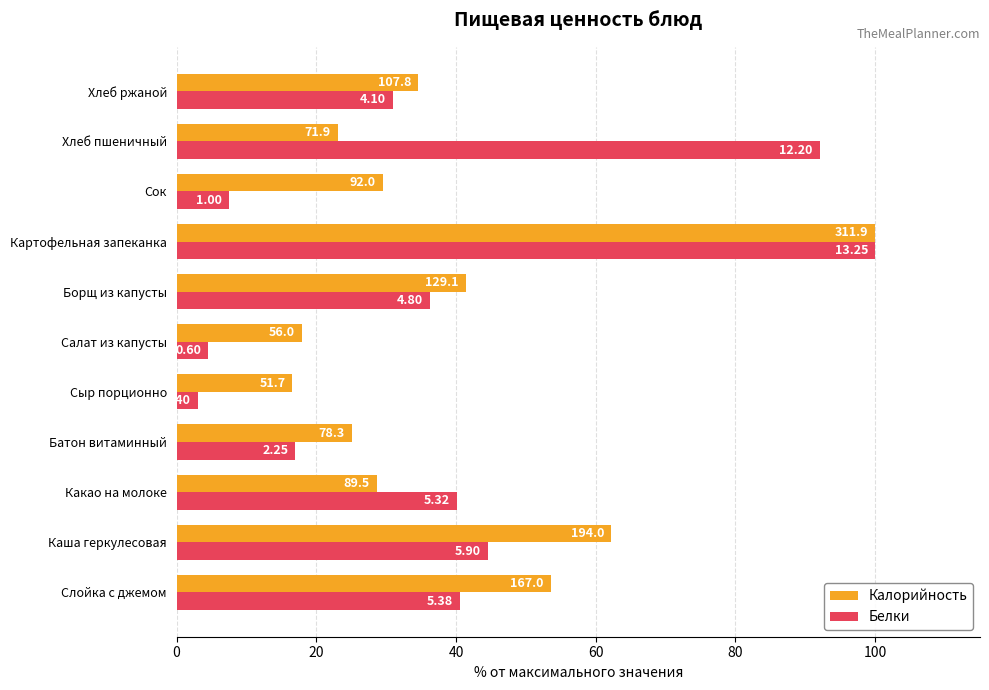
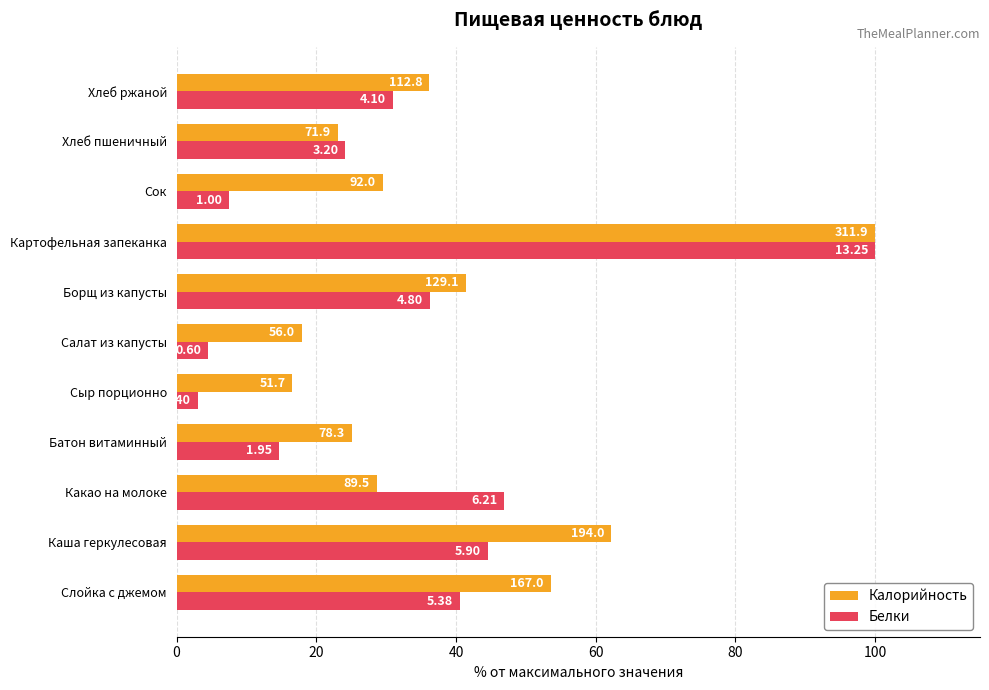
Калорийность, Хлеб ржаной: 107.8 -> 112.8
Белки, Хлеб пшеничный: 12.20 -> 3.20
Белки, Батон витаминный: 2.25 -> 1.95
Белки, Какао на молоке: 5.32 -> 6.21
